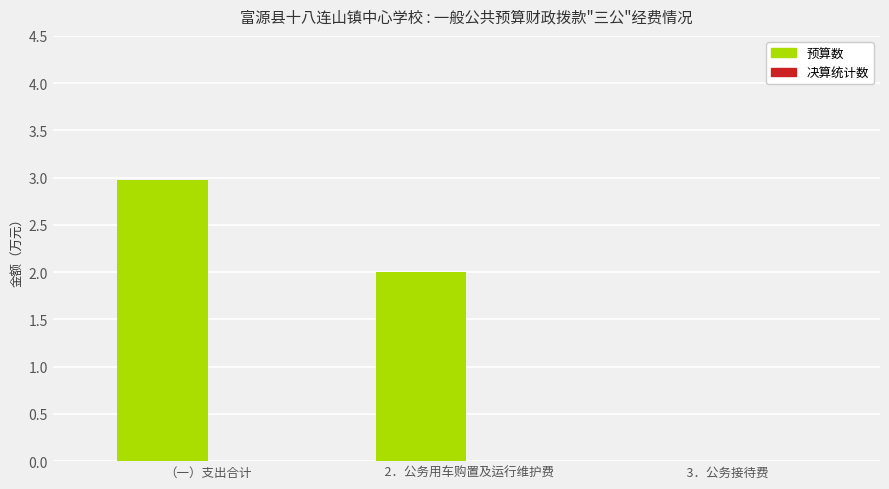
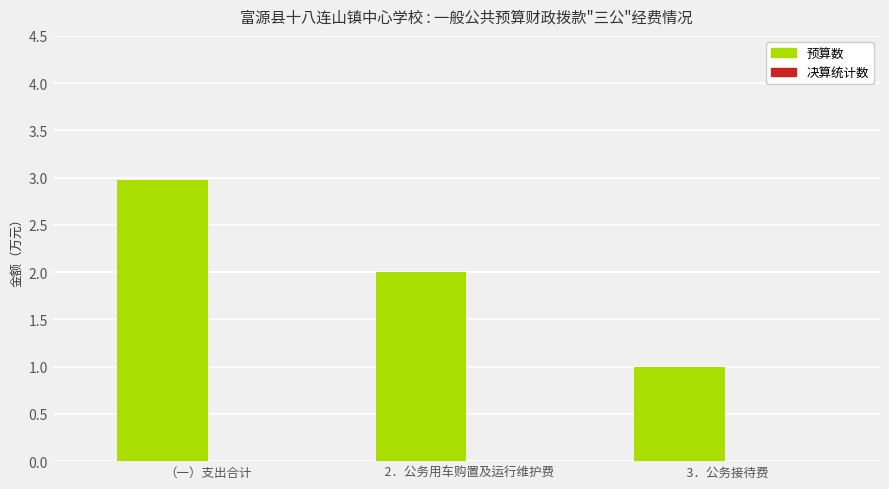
预算数, 3．公务接待费: 0 -> 1
